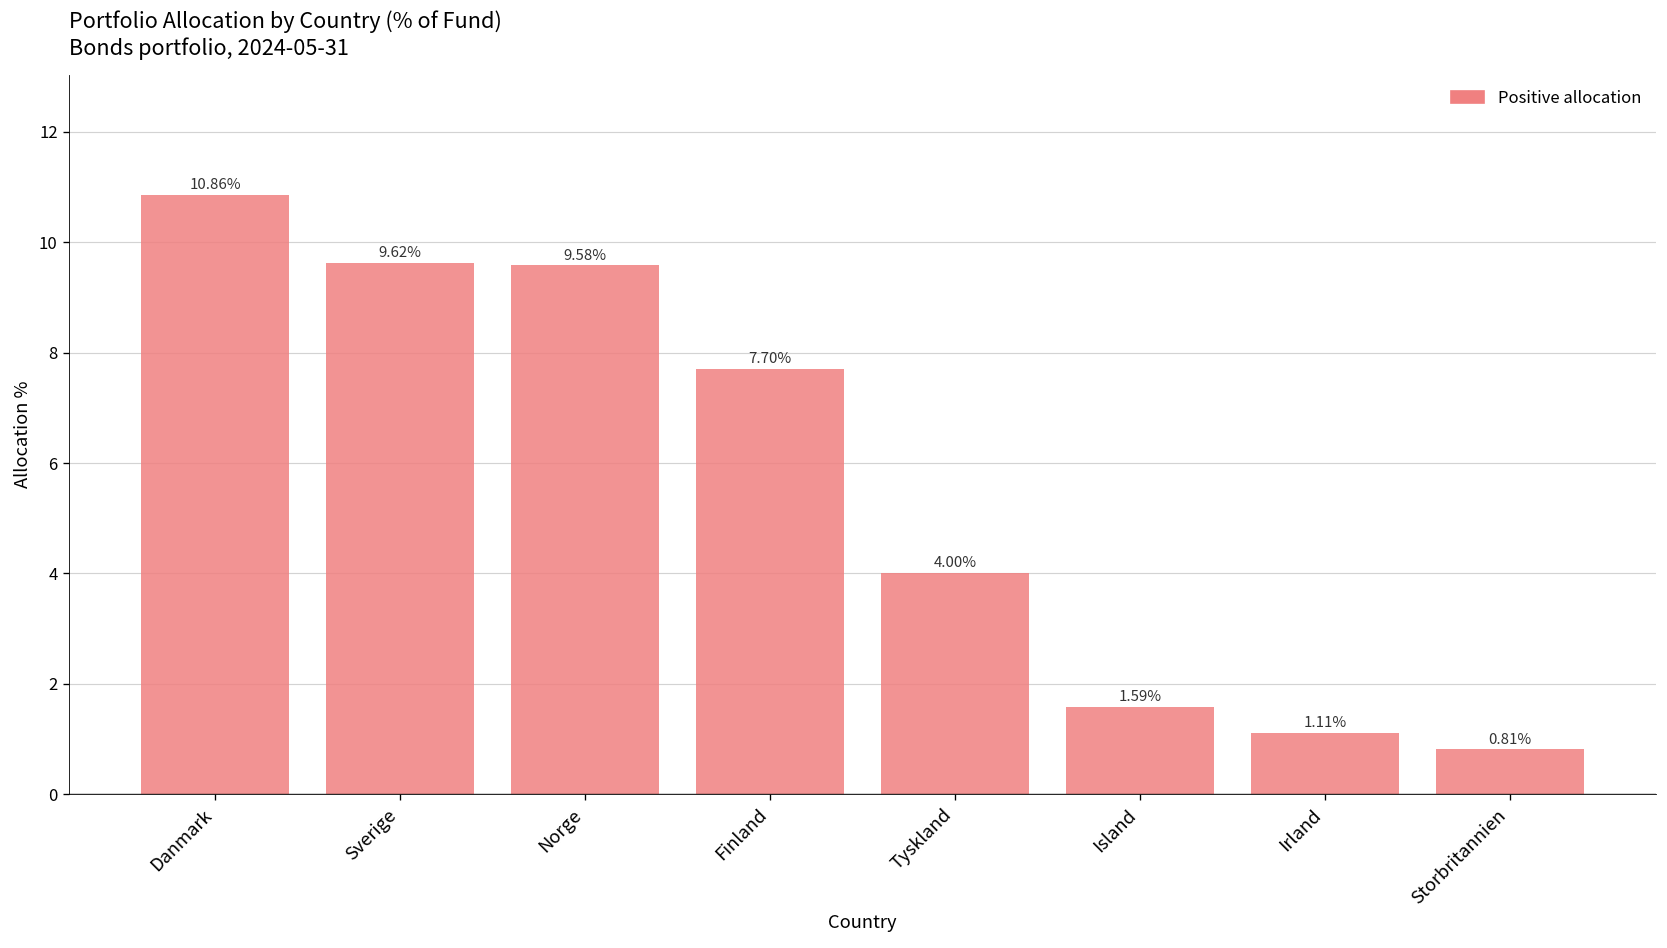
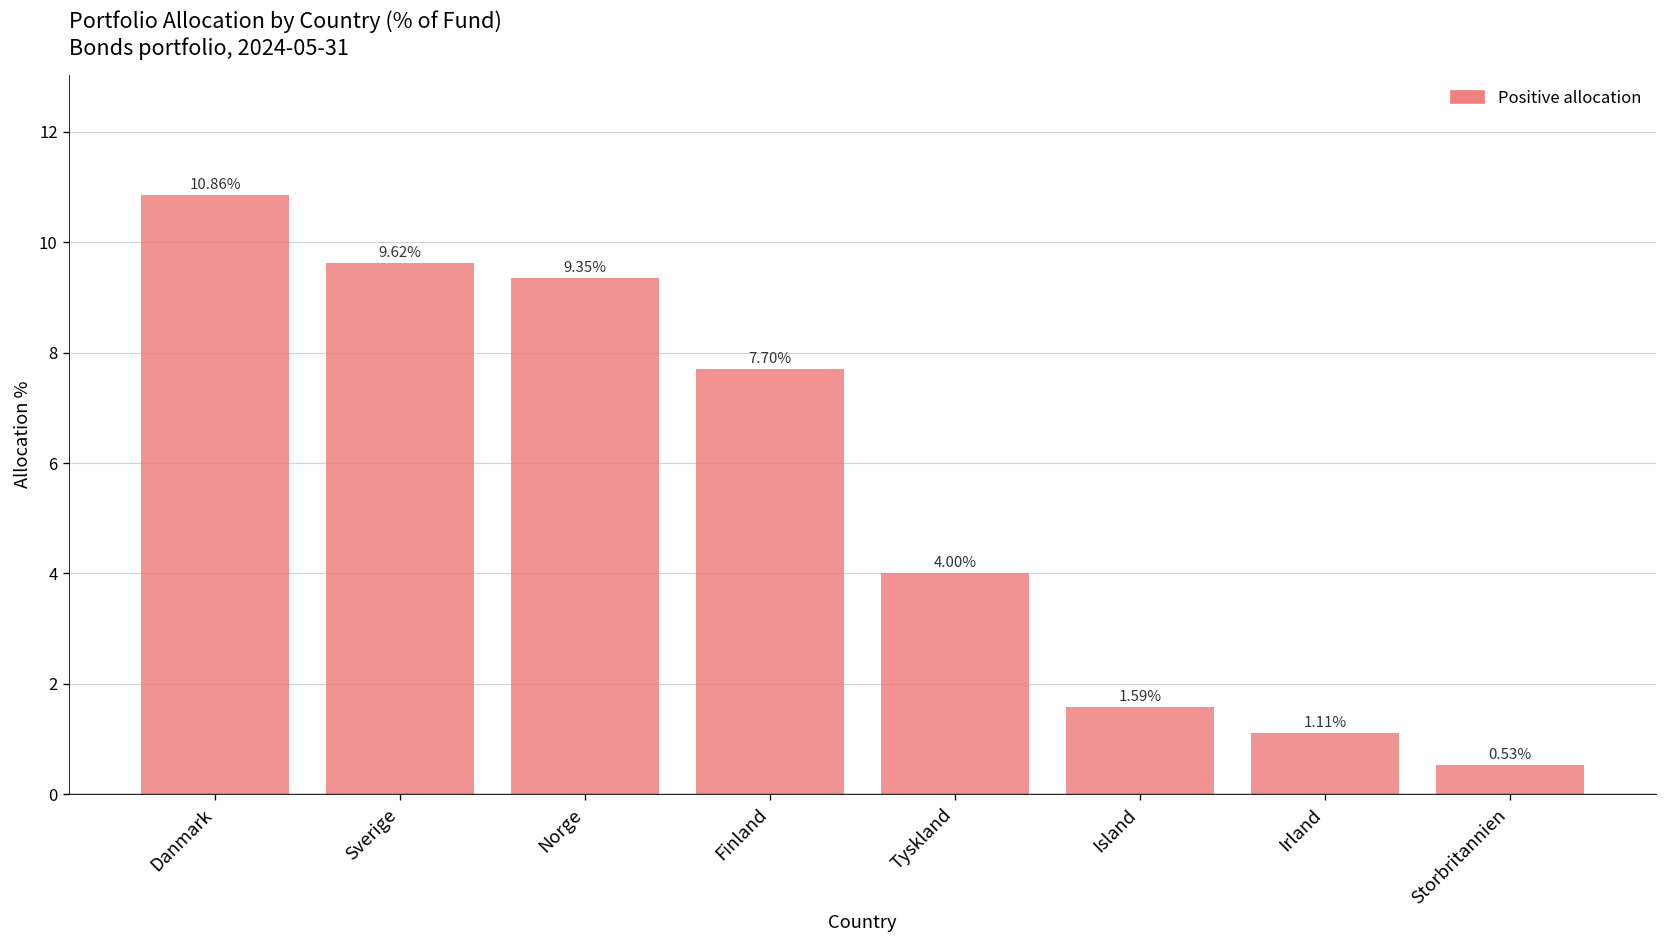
Norge: 9.58% -> 9.35%
Storbritannien: 0.81% -> 0.53%
